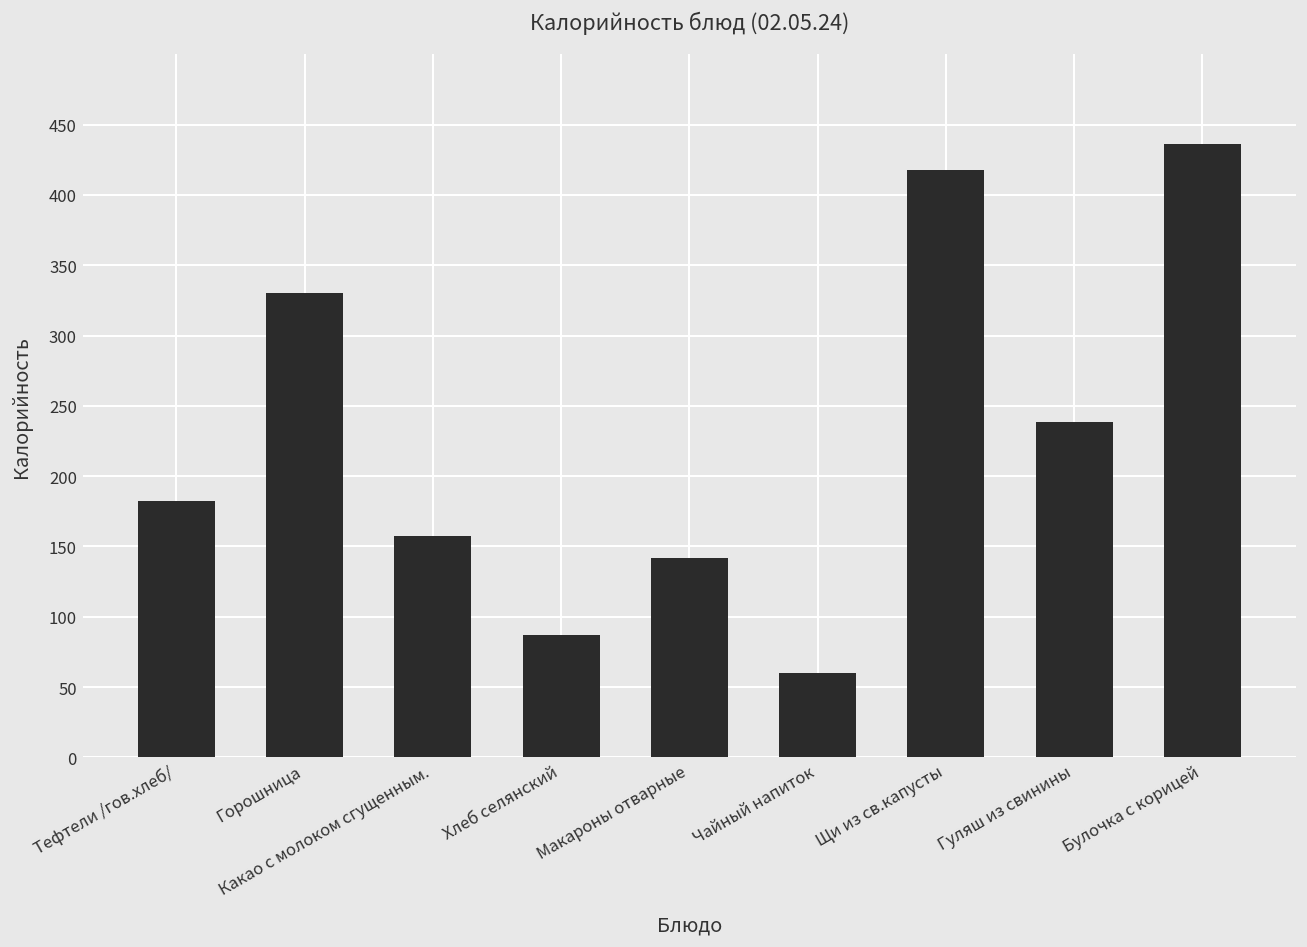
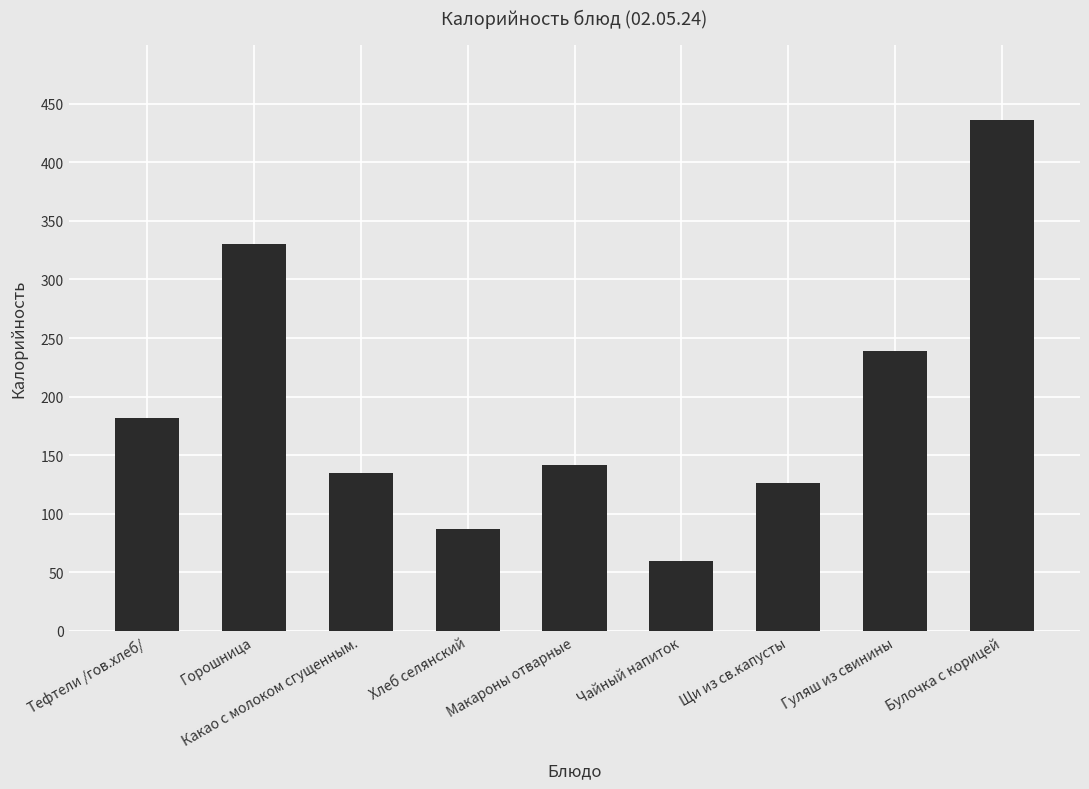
Какао с молоком сгущенным.: 158 -> 135
Щи из св.капусты: 418 -> 126
